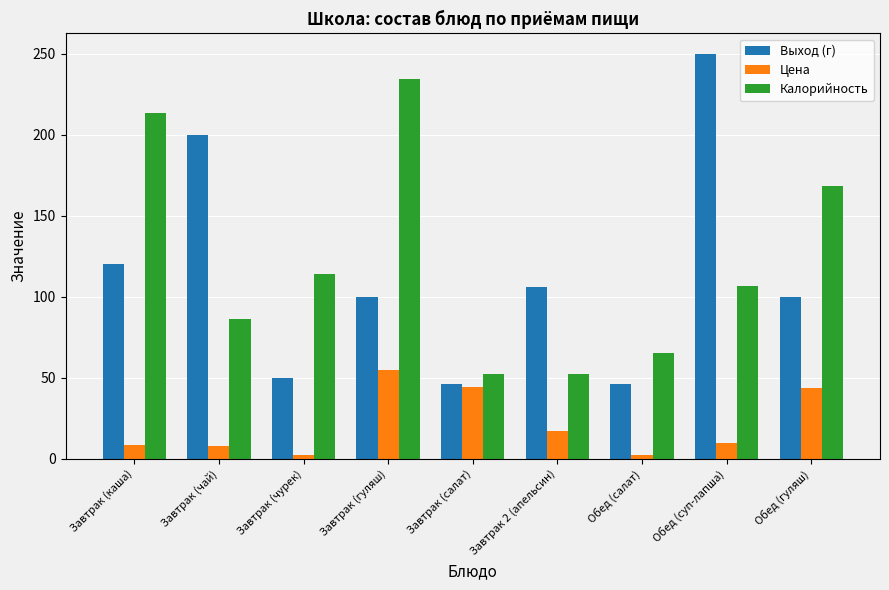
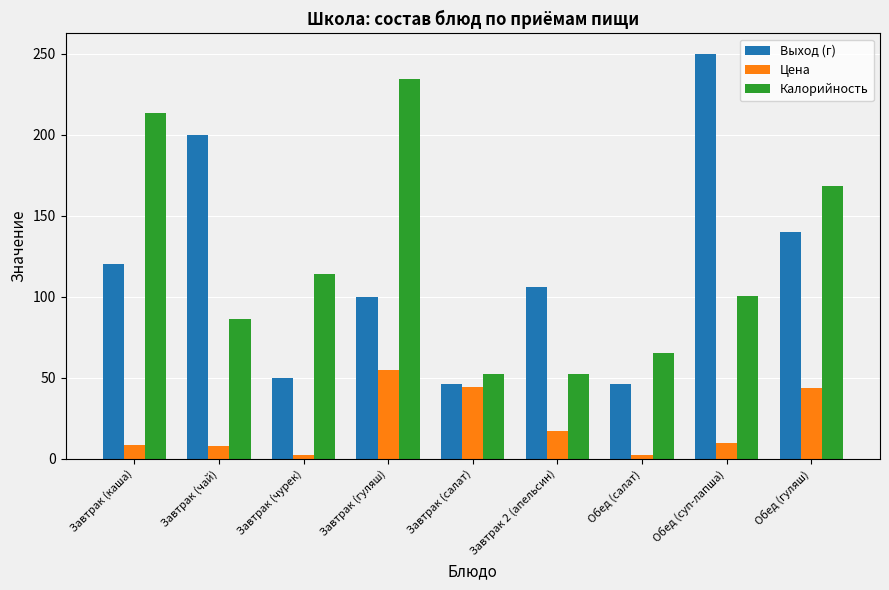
Калорийность, Обед (суп-лапша): 107 -> 101
Выход (г), Обед (гуляш): 100 -> 140
